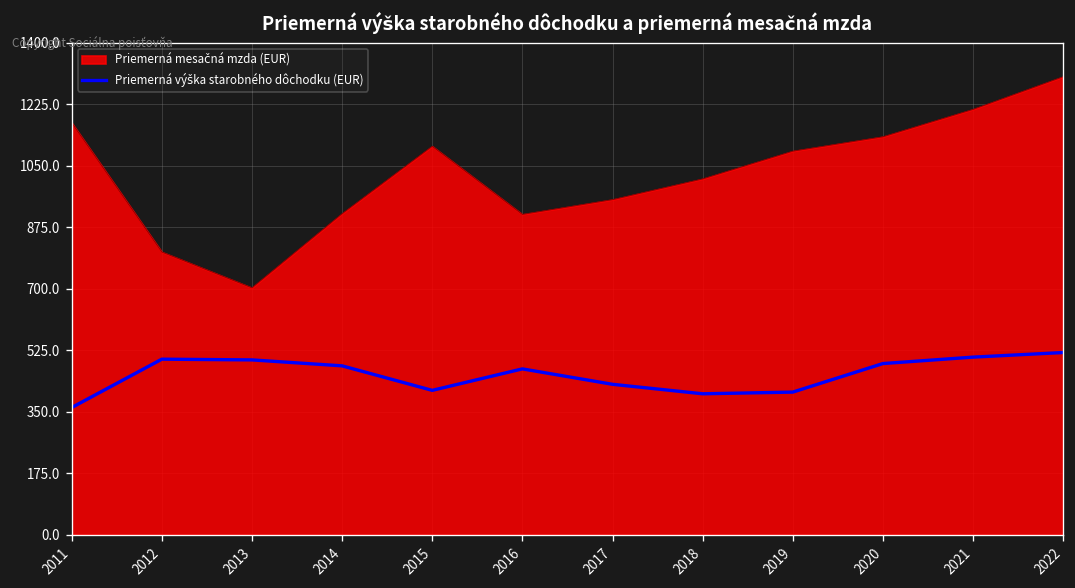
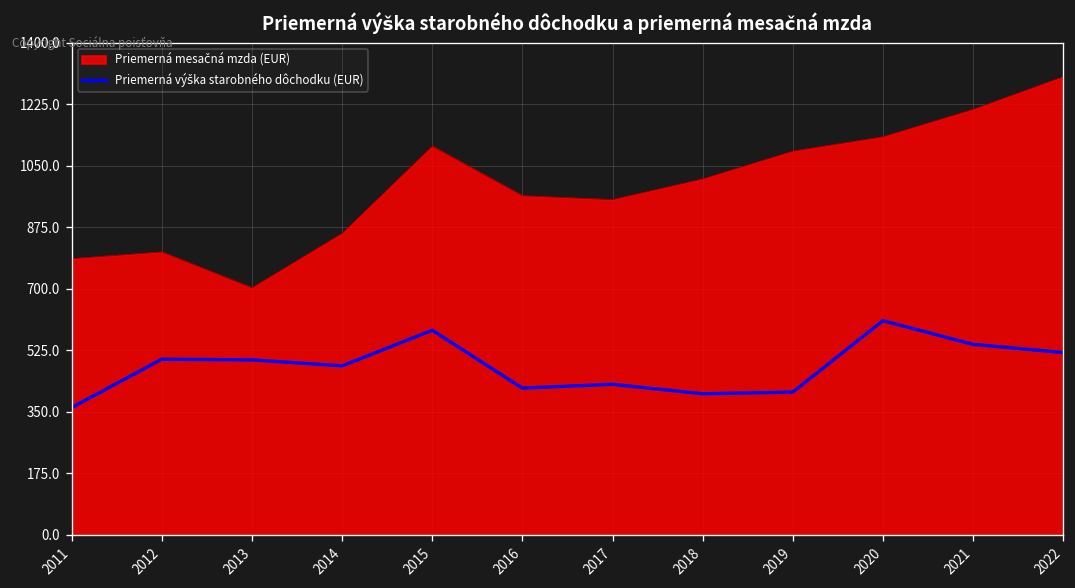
Priemerná mesačná mzda (EUR), 2011: 1170 -> 790
Priemerná mesačná mzda (EUR), 2014: 910 -> 860
Priemerná výška starobného dôchodku (EUR), 2015: 410 -> 580
Priemerná mesačná mzda (EUR), 2016: 910 -> 970
Priemerná výška starobného dôchodku (EUR), 2016: 470 -> 420
Priemerná výška starobného dôchodku (EUR), 2020: 490 -> 610
Priemerná výška starobného dôchodku (EUR), 2021: 510 -> 540
